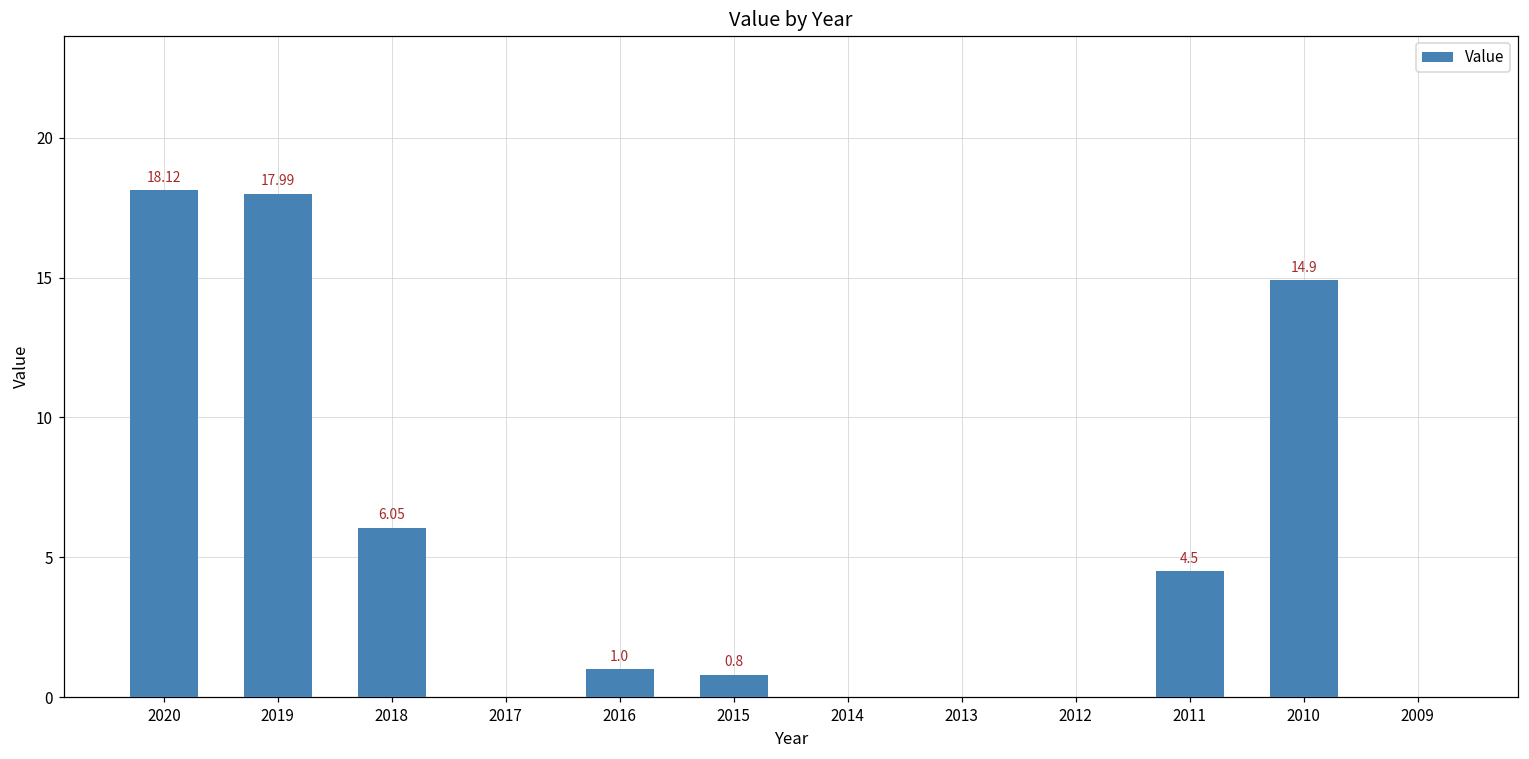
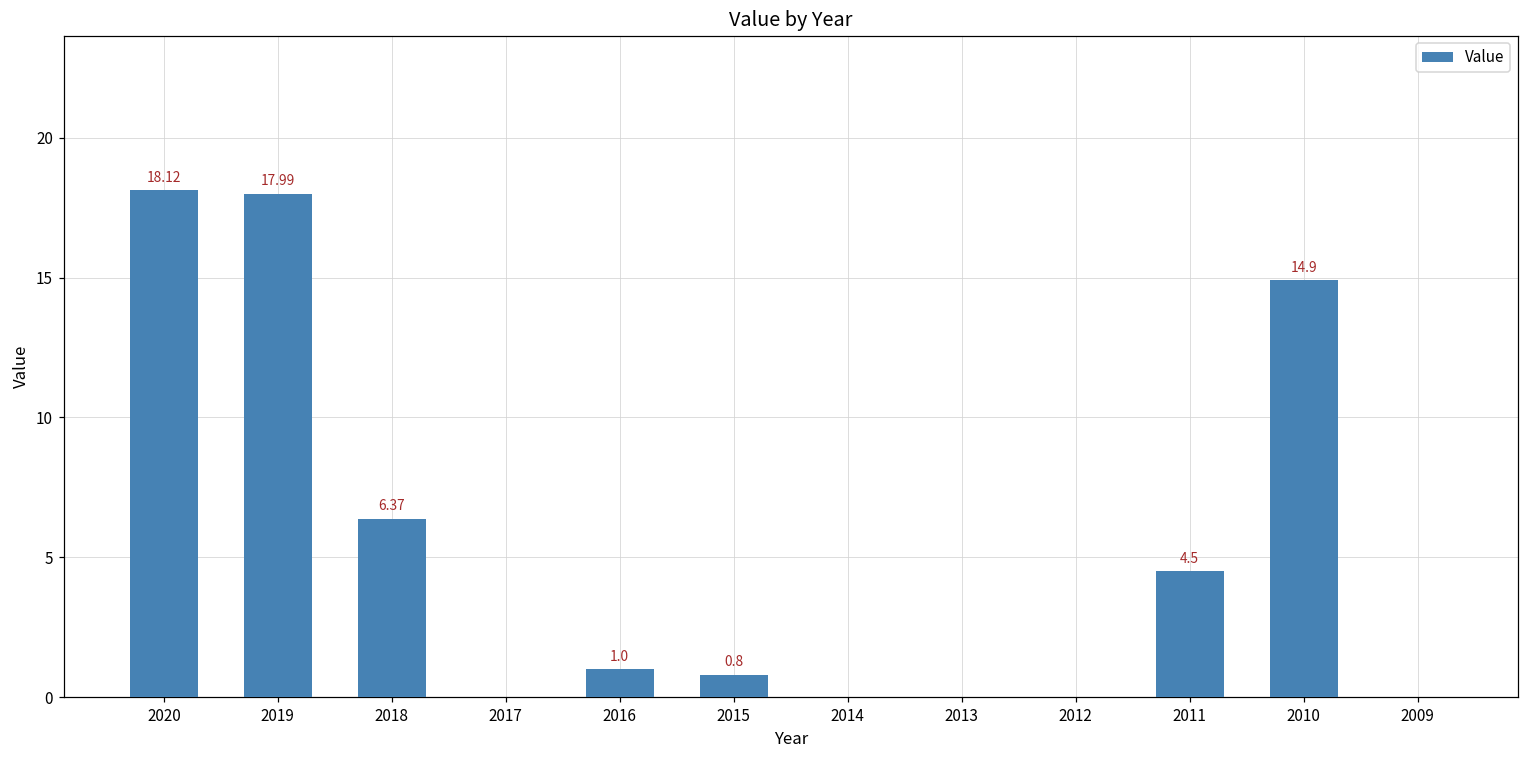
2018: 6.05 -> 6.37
